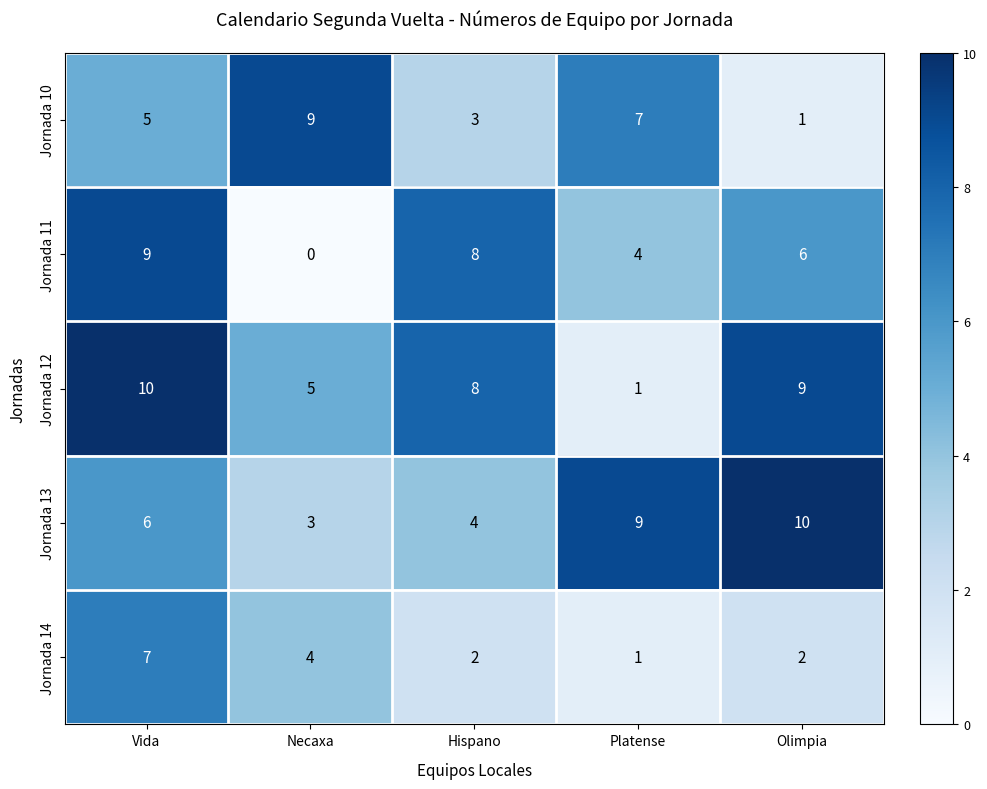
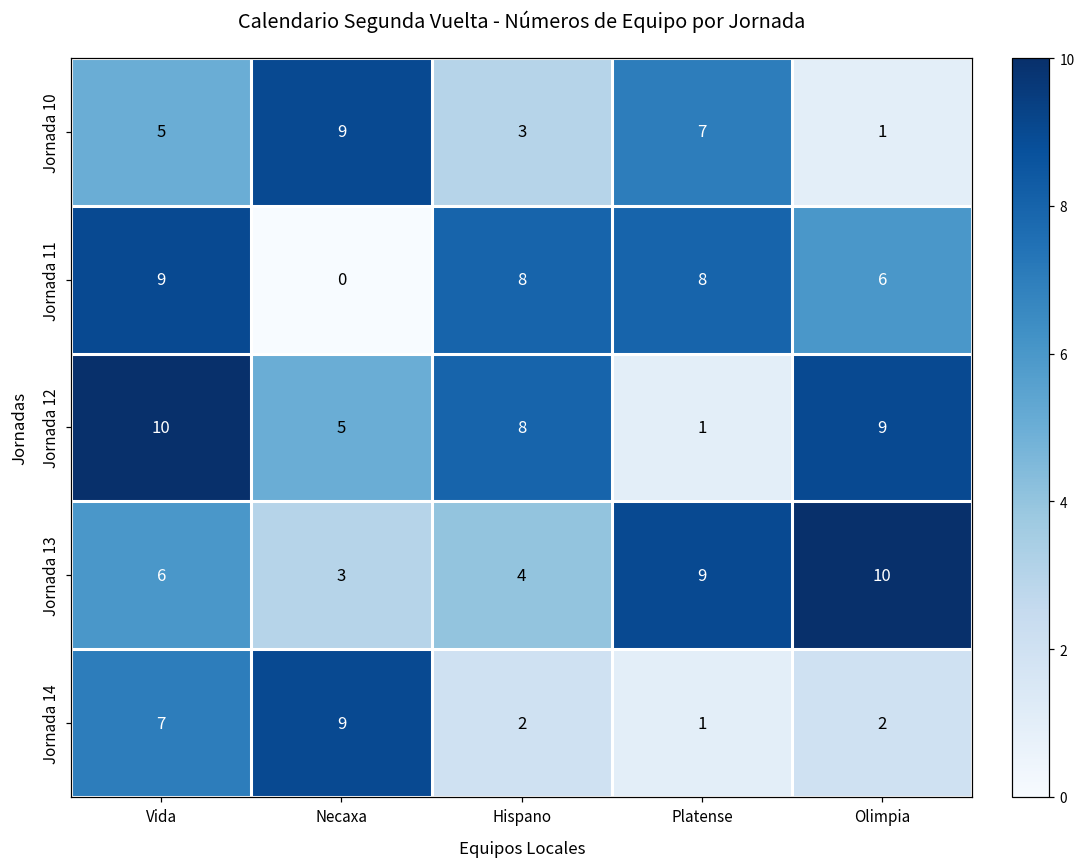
Jornada 11, Platense: 4 -> 8
Jornada 14, Necaxa: 4 -> 9
